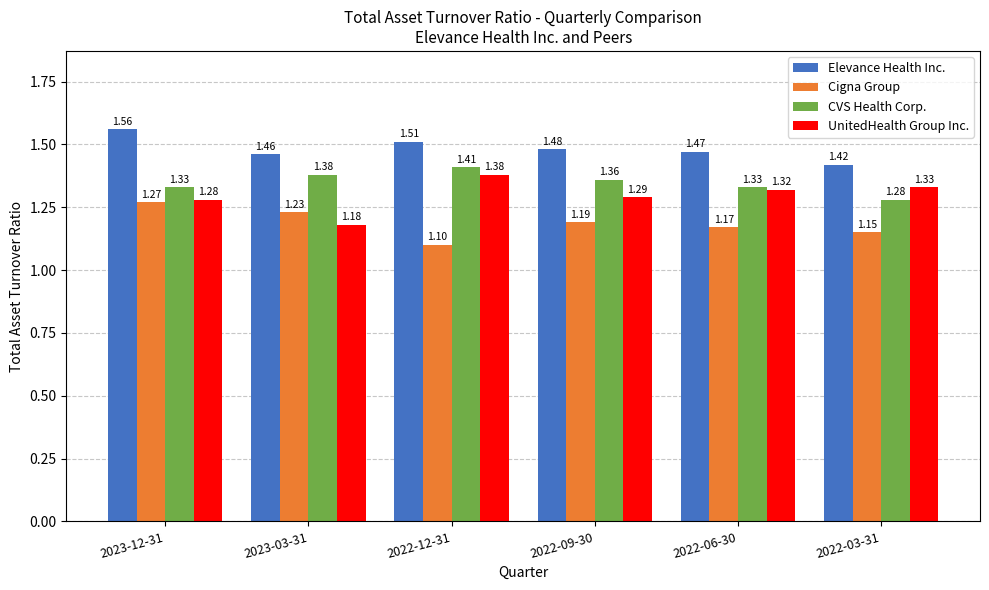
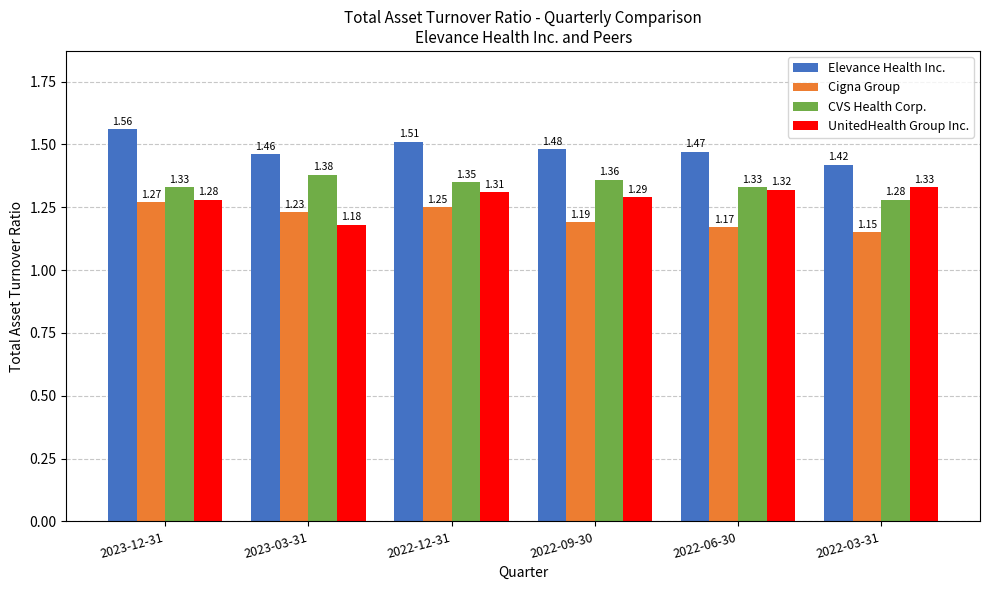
Cigna Group, 2022-12-31: 1.10 -> 1.25
CVS Health Corp., 2022-12-31: 1.41 -> 1.35
UnitedHealth Group Inc., 2022-12-31: 1.38 -> 1.31
